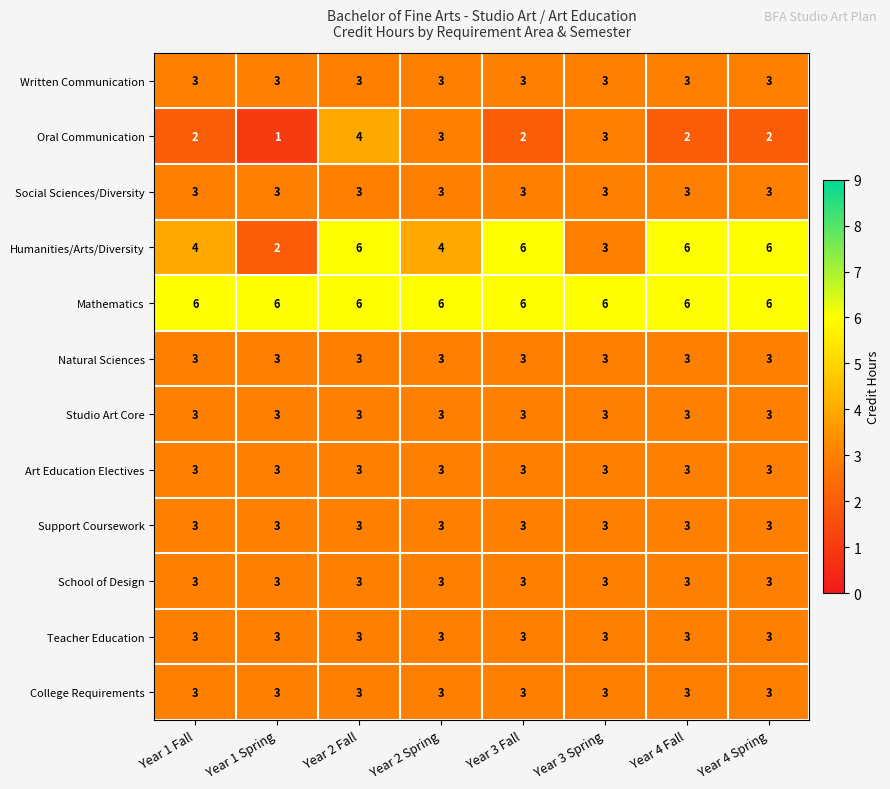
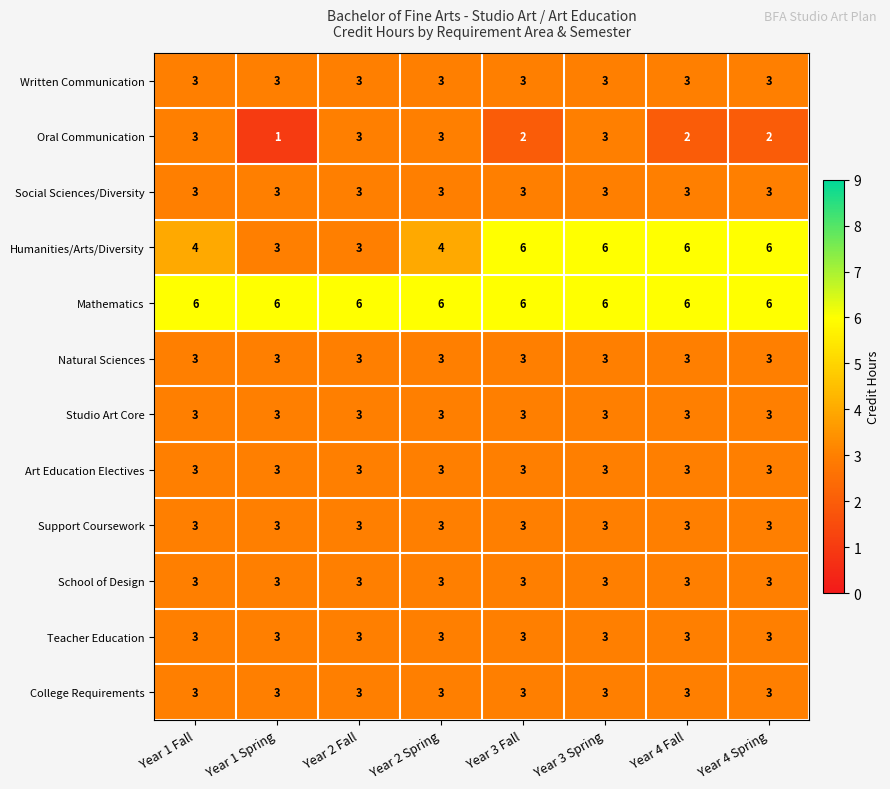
Oral Communication, Year 1 Fall: 2 -> 3
Oral Communication, Year 2 Fall: 4 -> 3
Humanities/Arts/Diversity, Year 1 Spring: 2 -> 3
Humanities/Arts/Diversity, Year 2 Fall: 6 -> 3
Humanities/Arts/Diversity, Year 3 Spring: 3 -> 6
